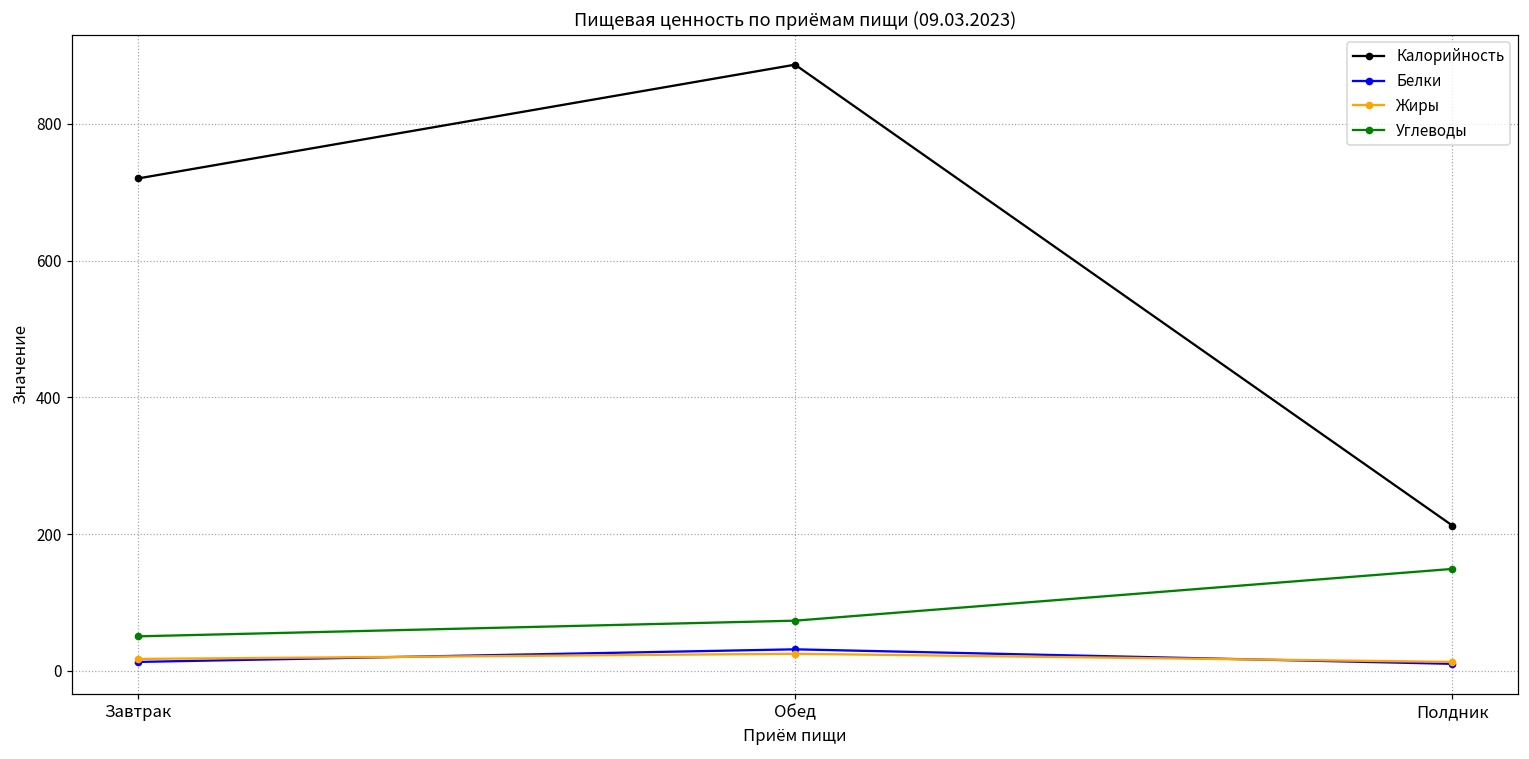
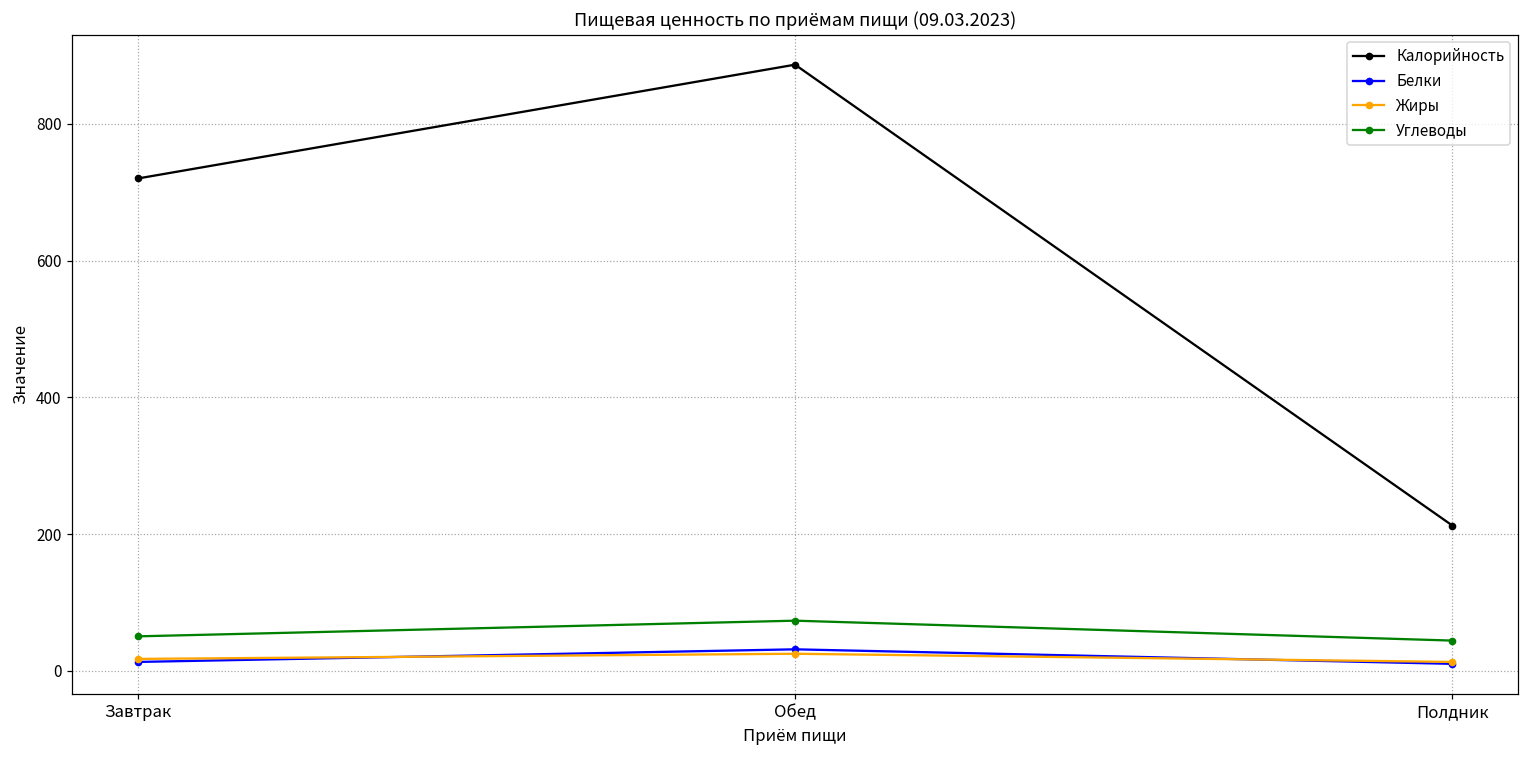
Углеводы, Полдник: 150 -> 40
